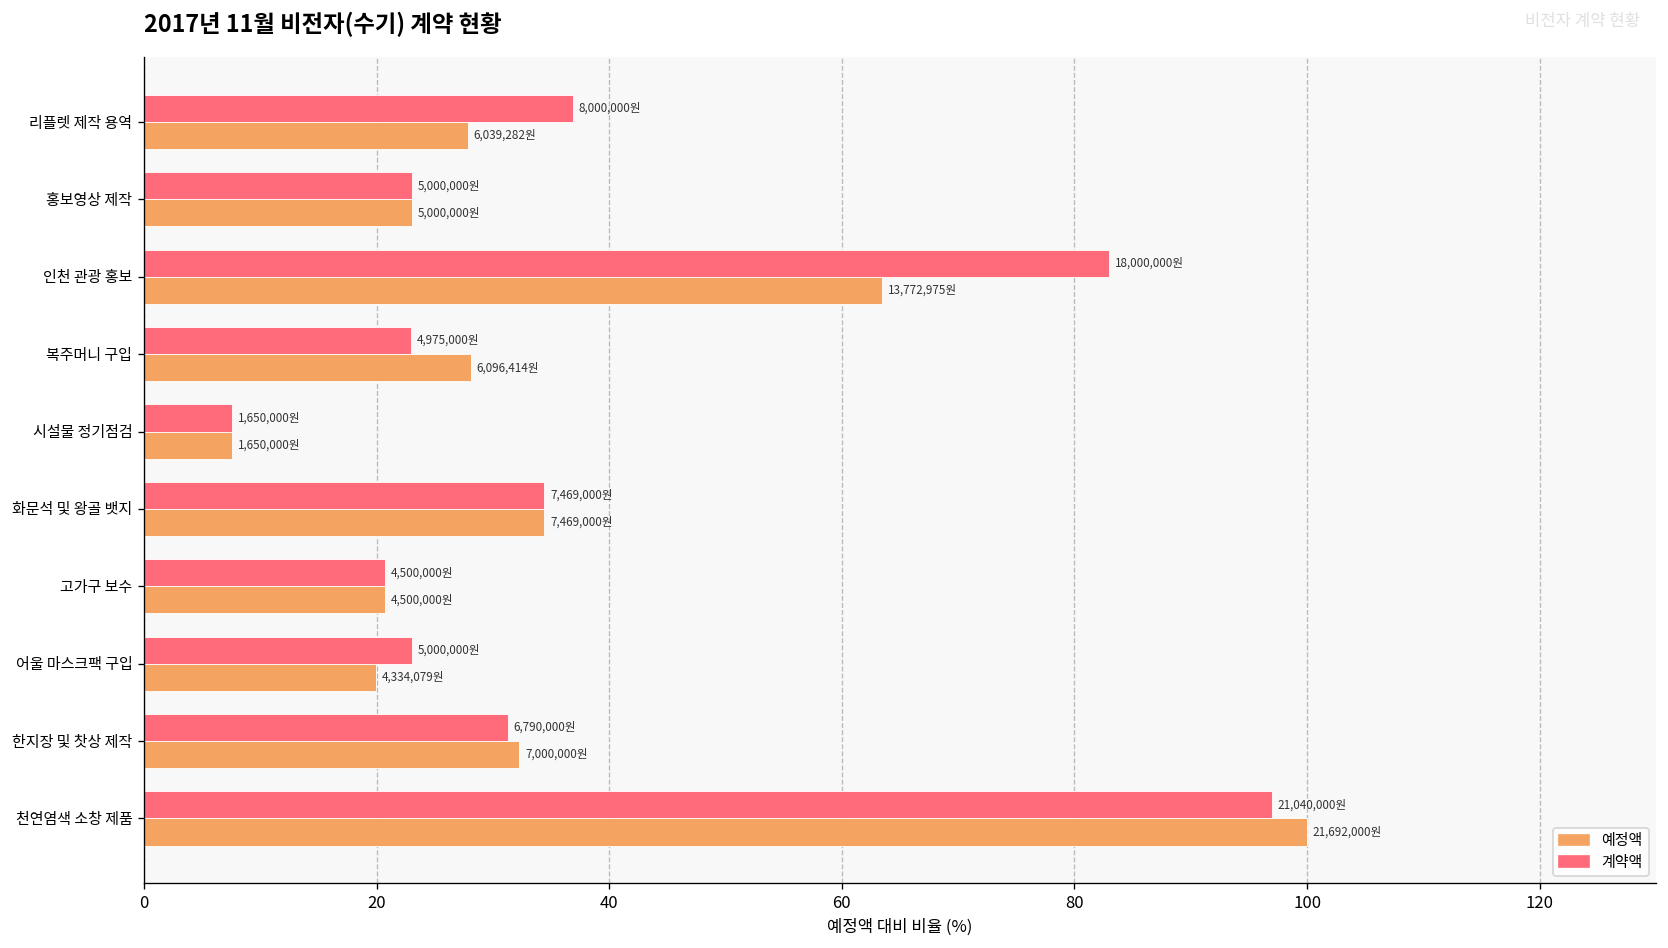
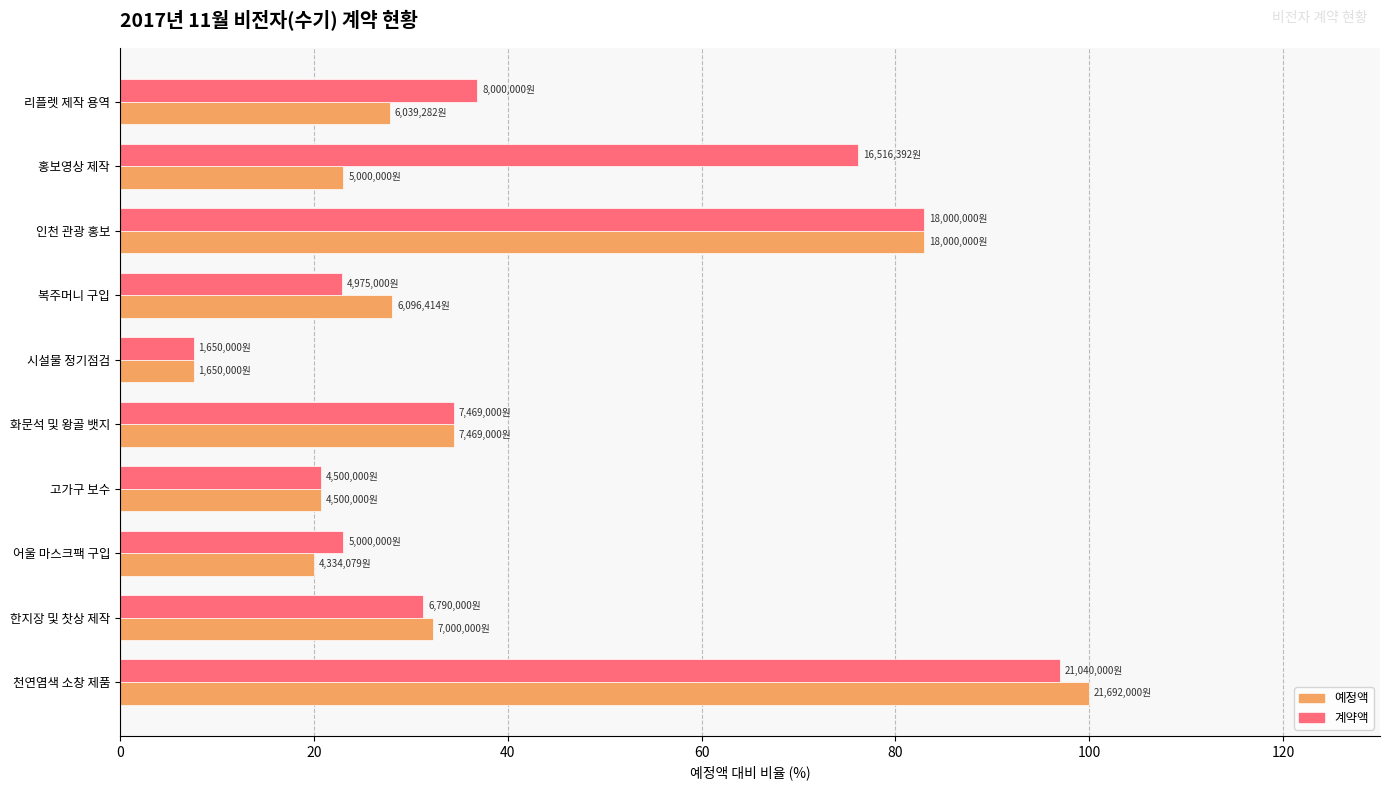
계약액, 홍보영상 제작: 5,000,000원 -> 16,516,392원
예정액, 인천 관광 홍보: 13,772,975원 -> 18,000,000원
